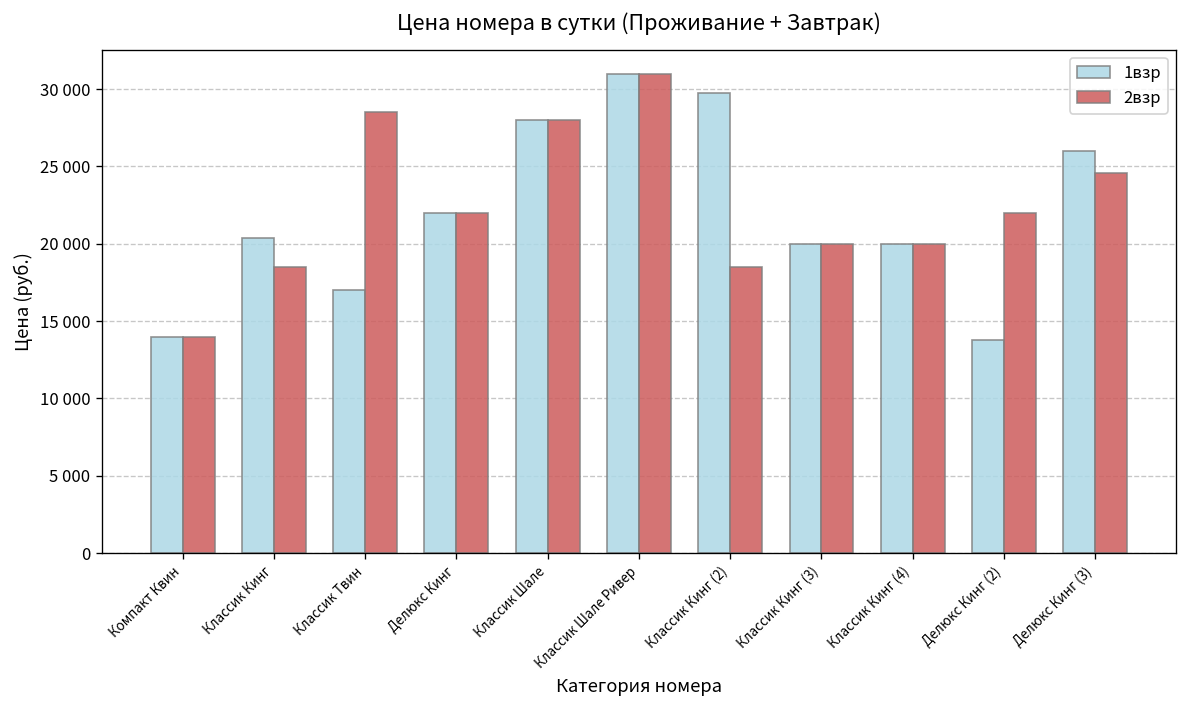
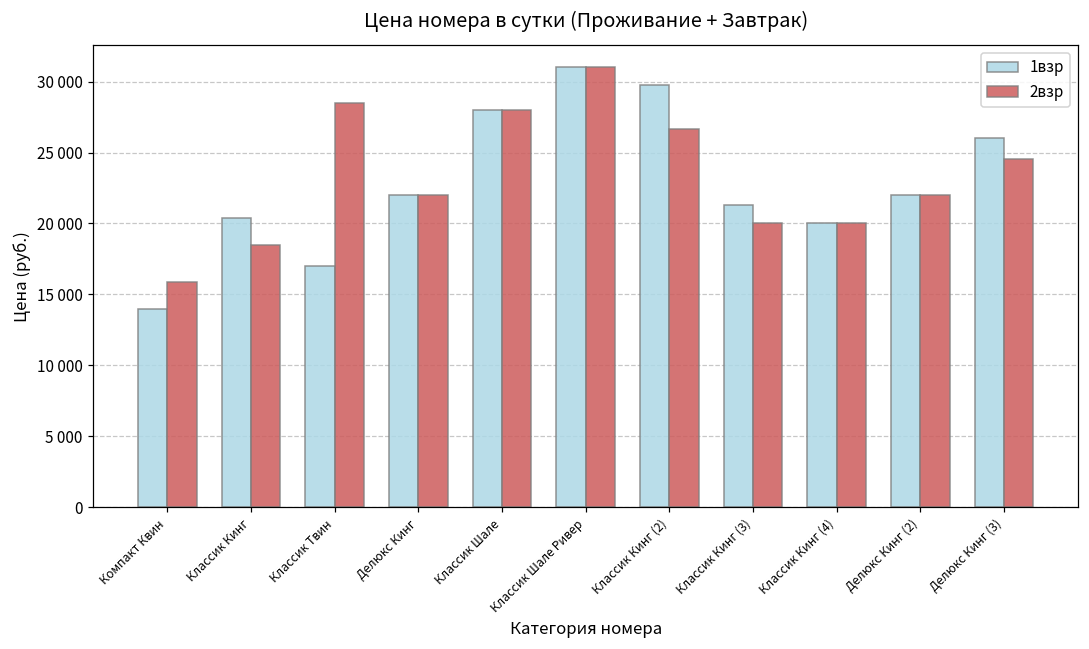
2взр, Компакт Квин: 14000 -> 15900
2взр, Классик Кинг (2): 18500 -> 26700
1взр, Классик Кинг (3): 20000 -> 21300
1взр, Делюкс Кинг (2): 13800 -> 22000
